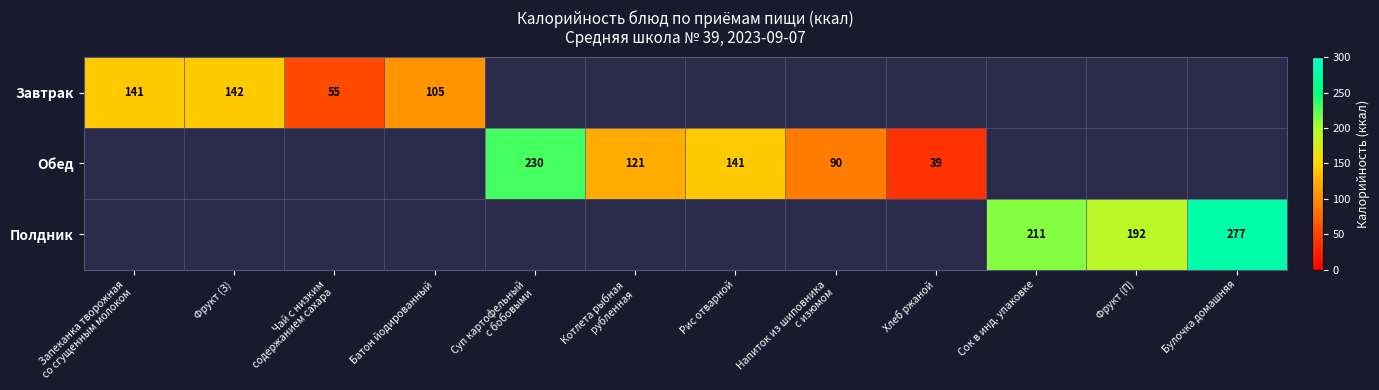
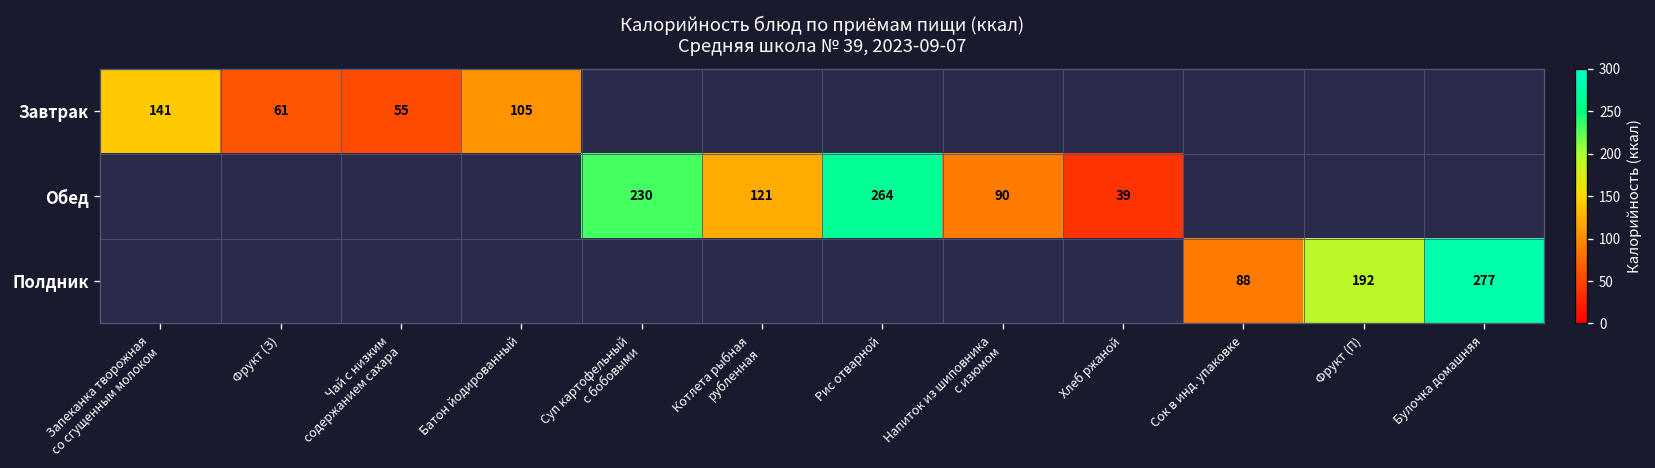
Завтрак, Фрукт (З): 142 -> 61
Обед, Рис отварной: 141 -> 264
Полдник, Сок в инд. упаковке: 211 -> 88
